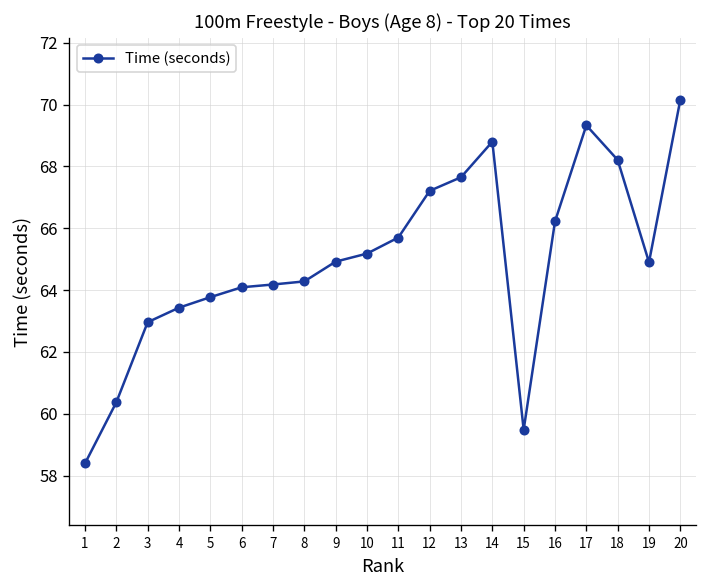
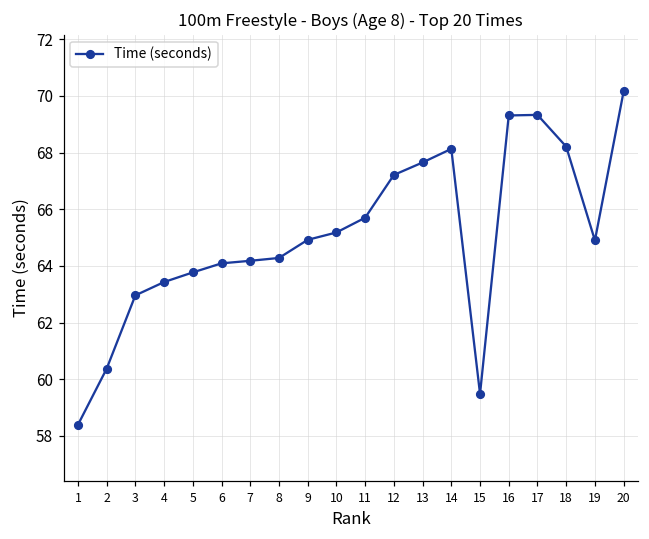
14: 68.8 -> 68.1
16: 66.2 -> 69.3
